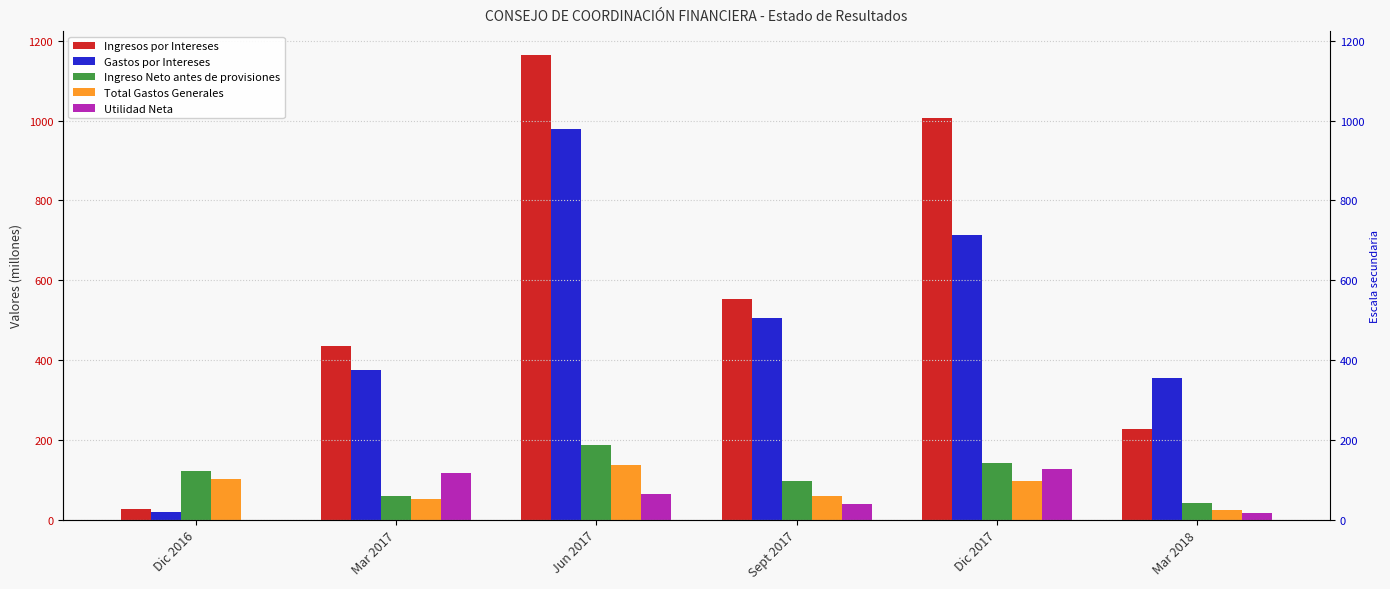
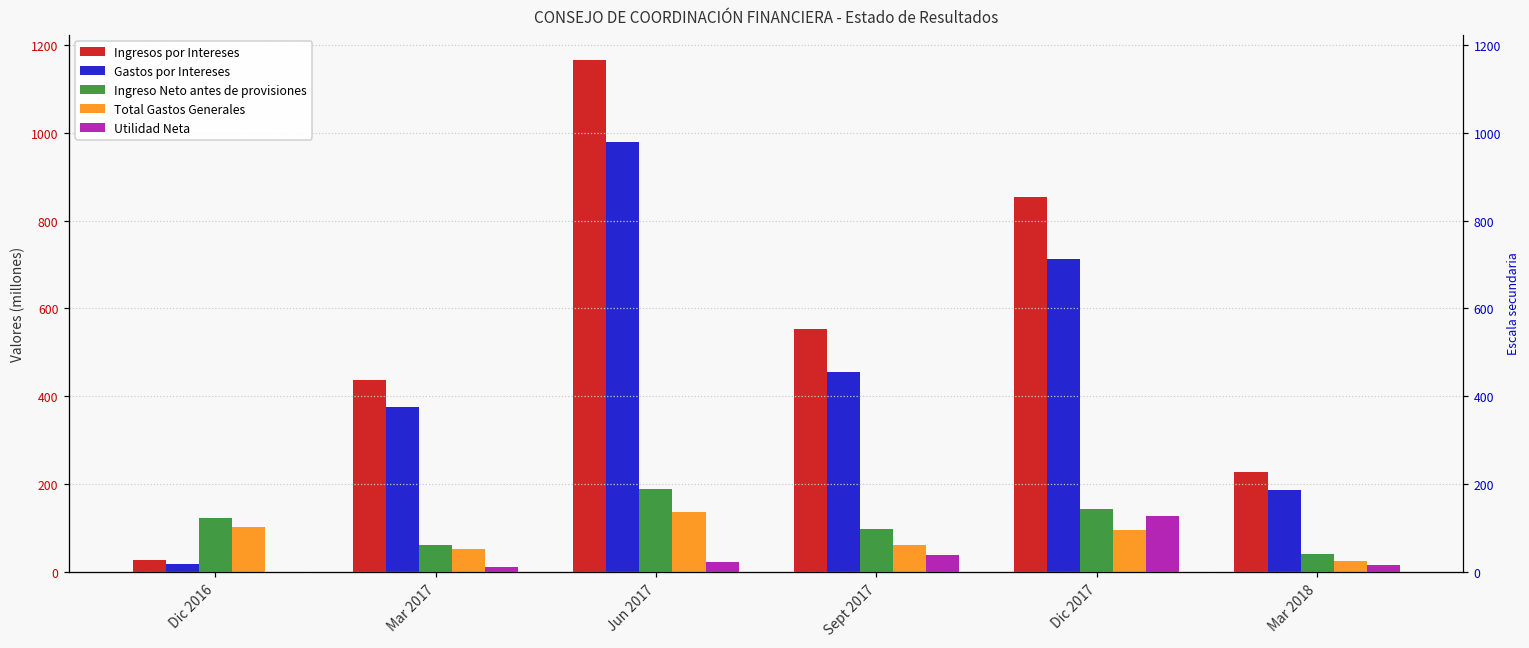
Utilidad Neta, Mar 2017: 120 -> 10
Utilidad Neta, Jun 2017: 60 -> 20
Gastos por Intereses, Sept 2017: 500 -> 450
Ingresos por Intereses, Dic 2017: 1010 -> 850
Gastos por Intereses, Mar 2018: 360 -> 190
